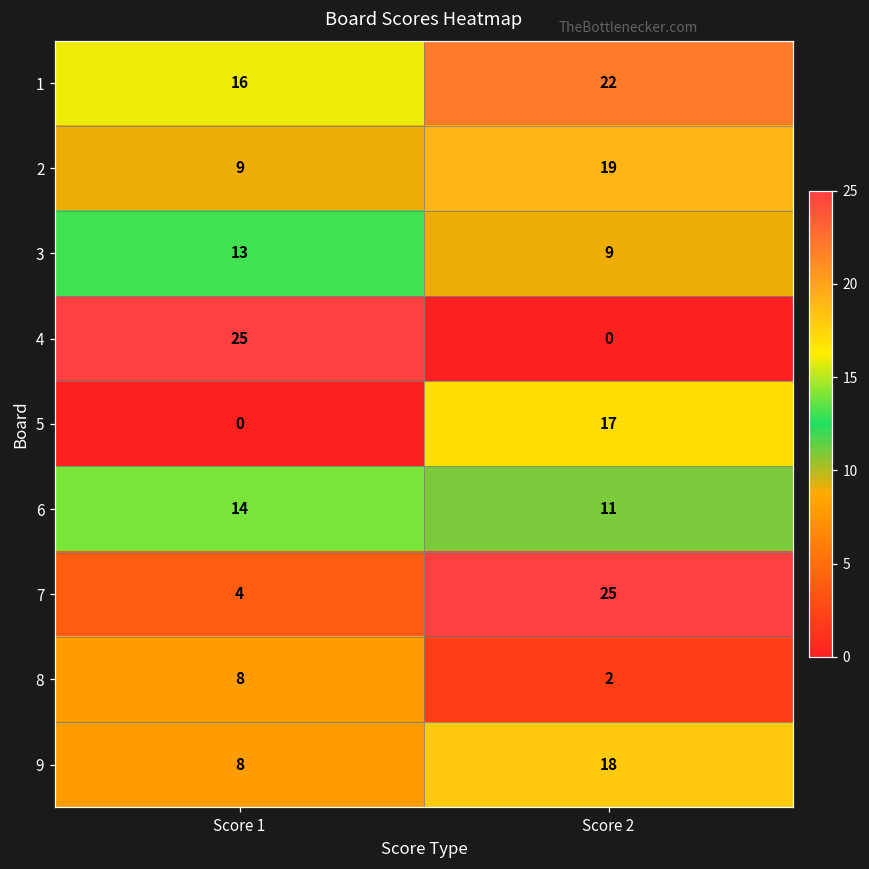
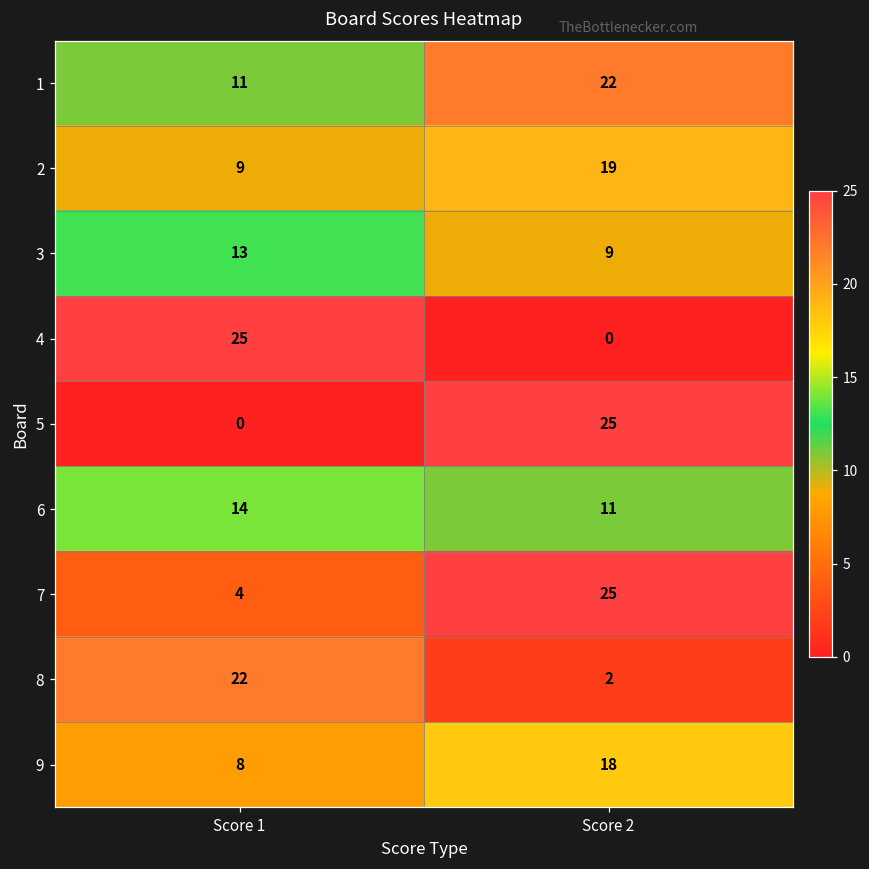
1, Score 1: 16 -> 11
5, Score 2: 17 -> 25
8, Score 1: 8 -> 22
